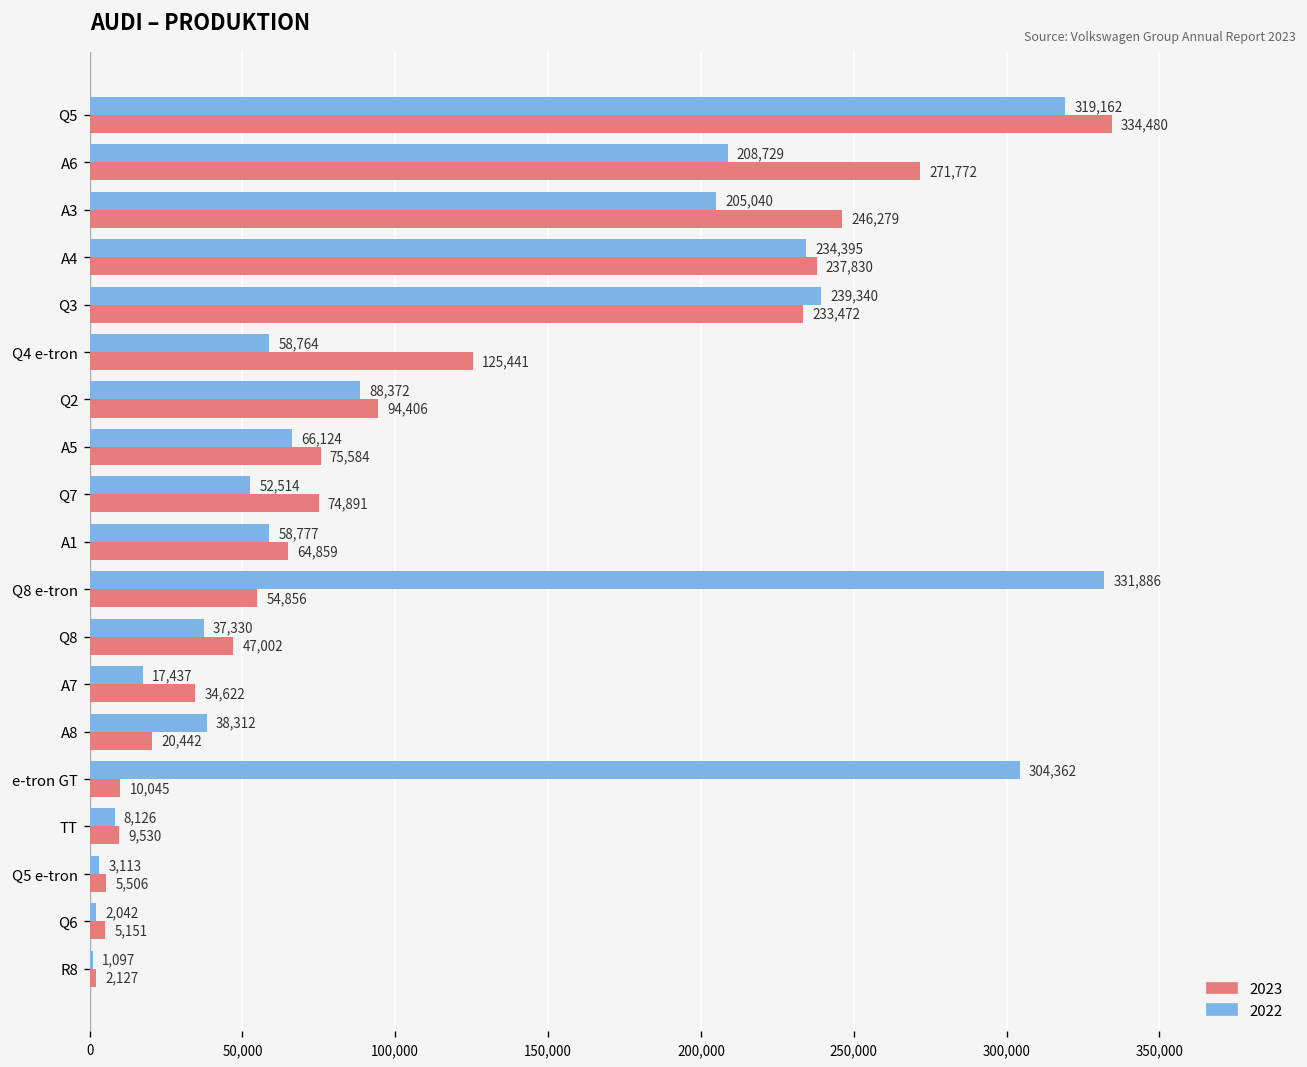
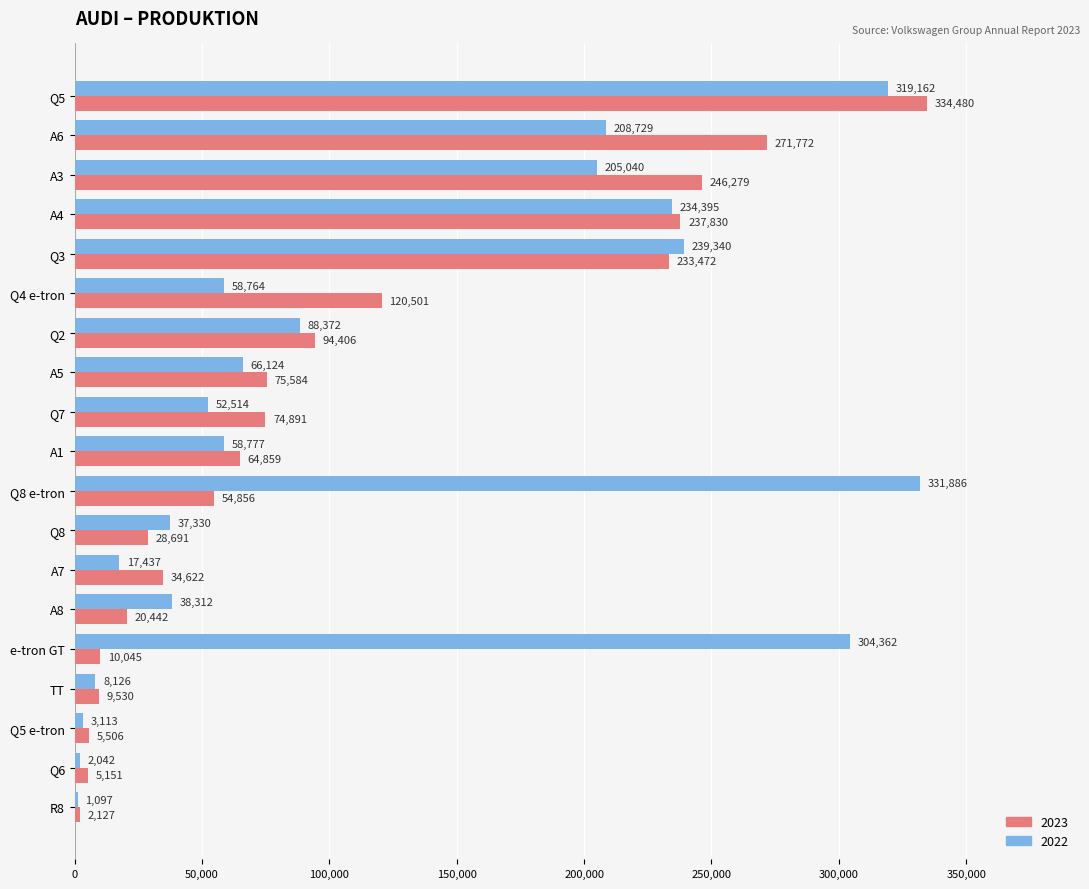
2023, Q4 e-tron: 125,441 -> 120,501
2023, Q8: 47,002 -> 28,691
